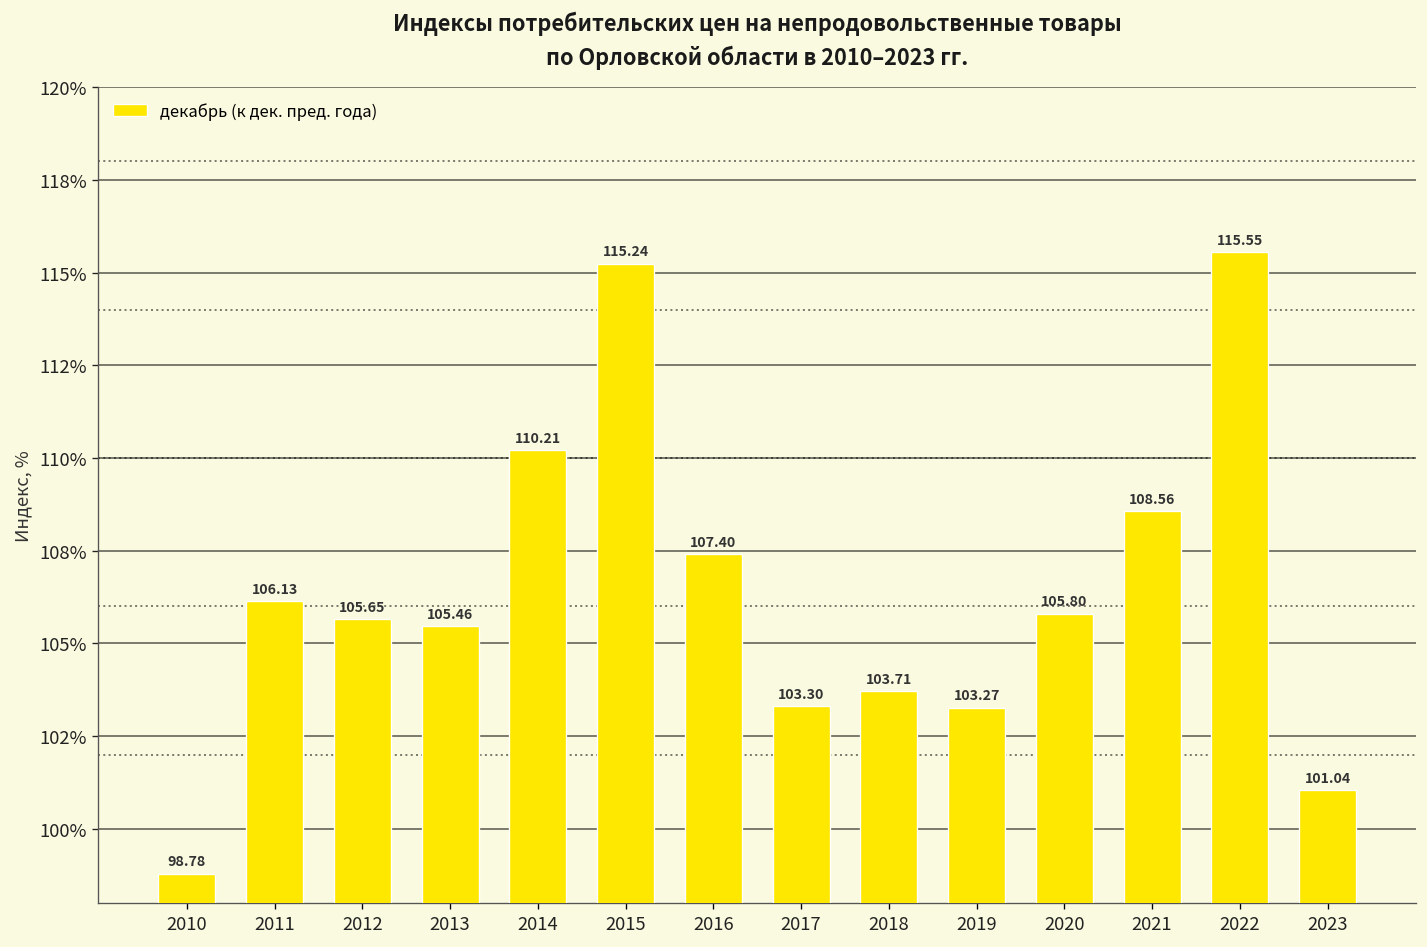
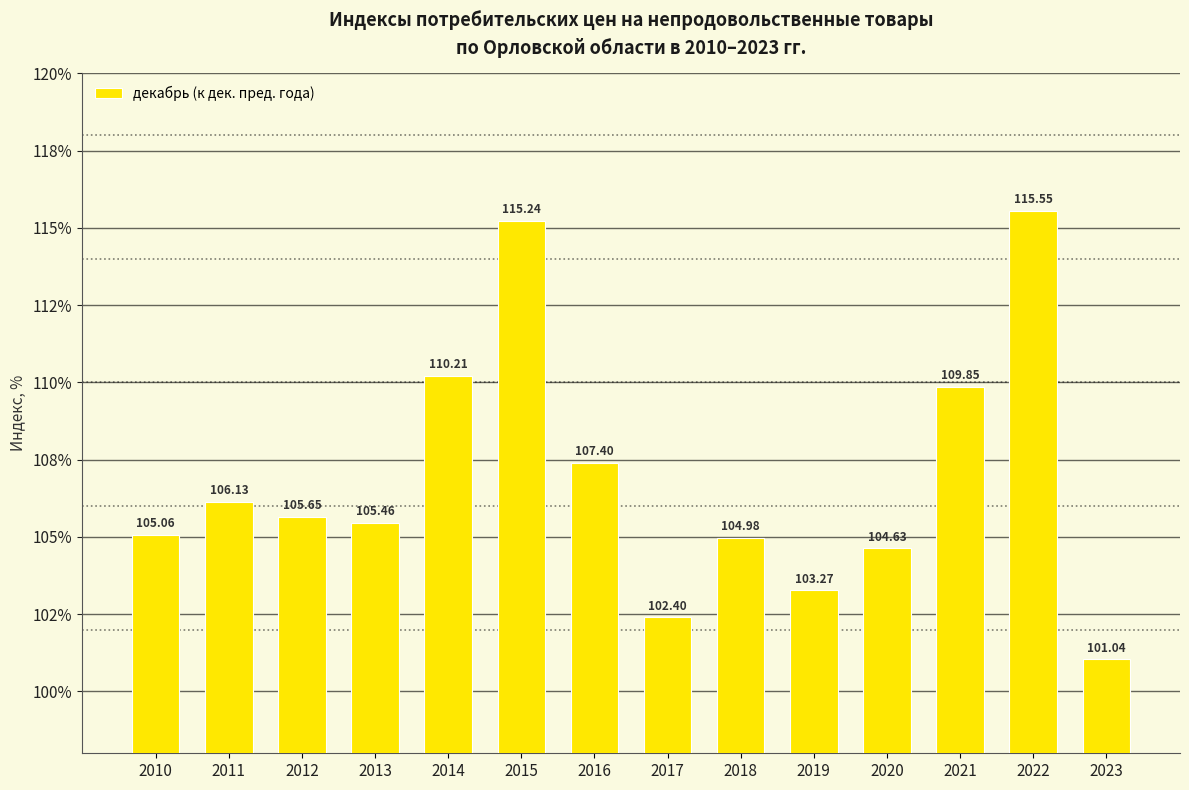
2010: 98.78 -> 105.06
2017: 103.30 -> 102.40
2018: 103.71 -> 104.98
2020: 105.80 -> 104.63
2021: 108.56 -> 109.85
